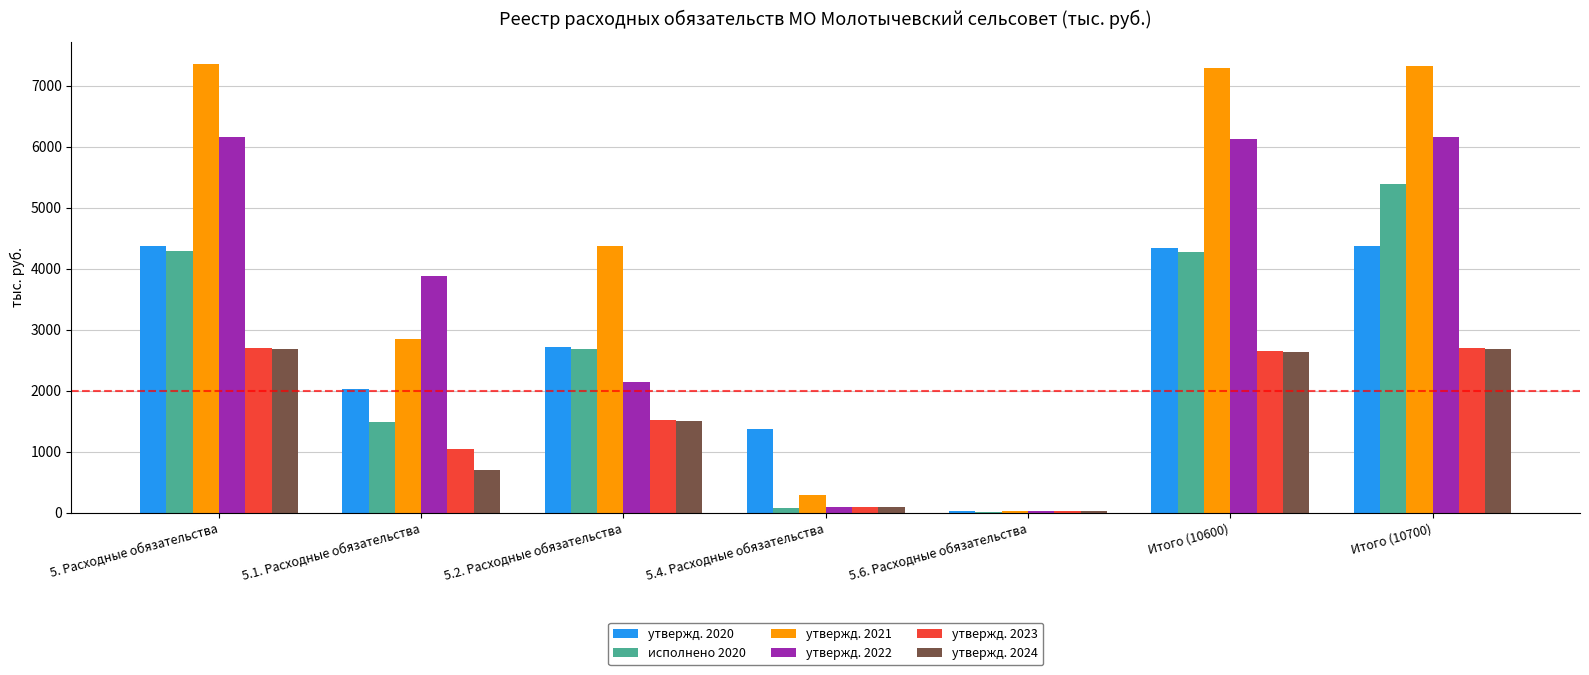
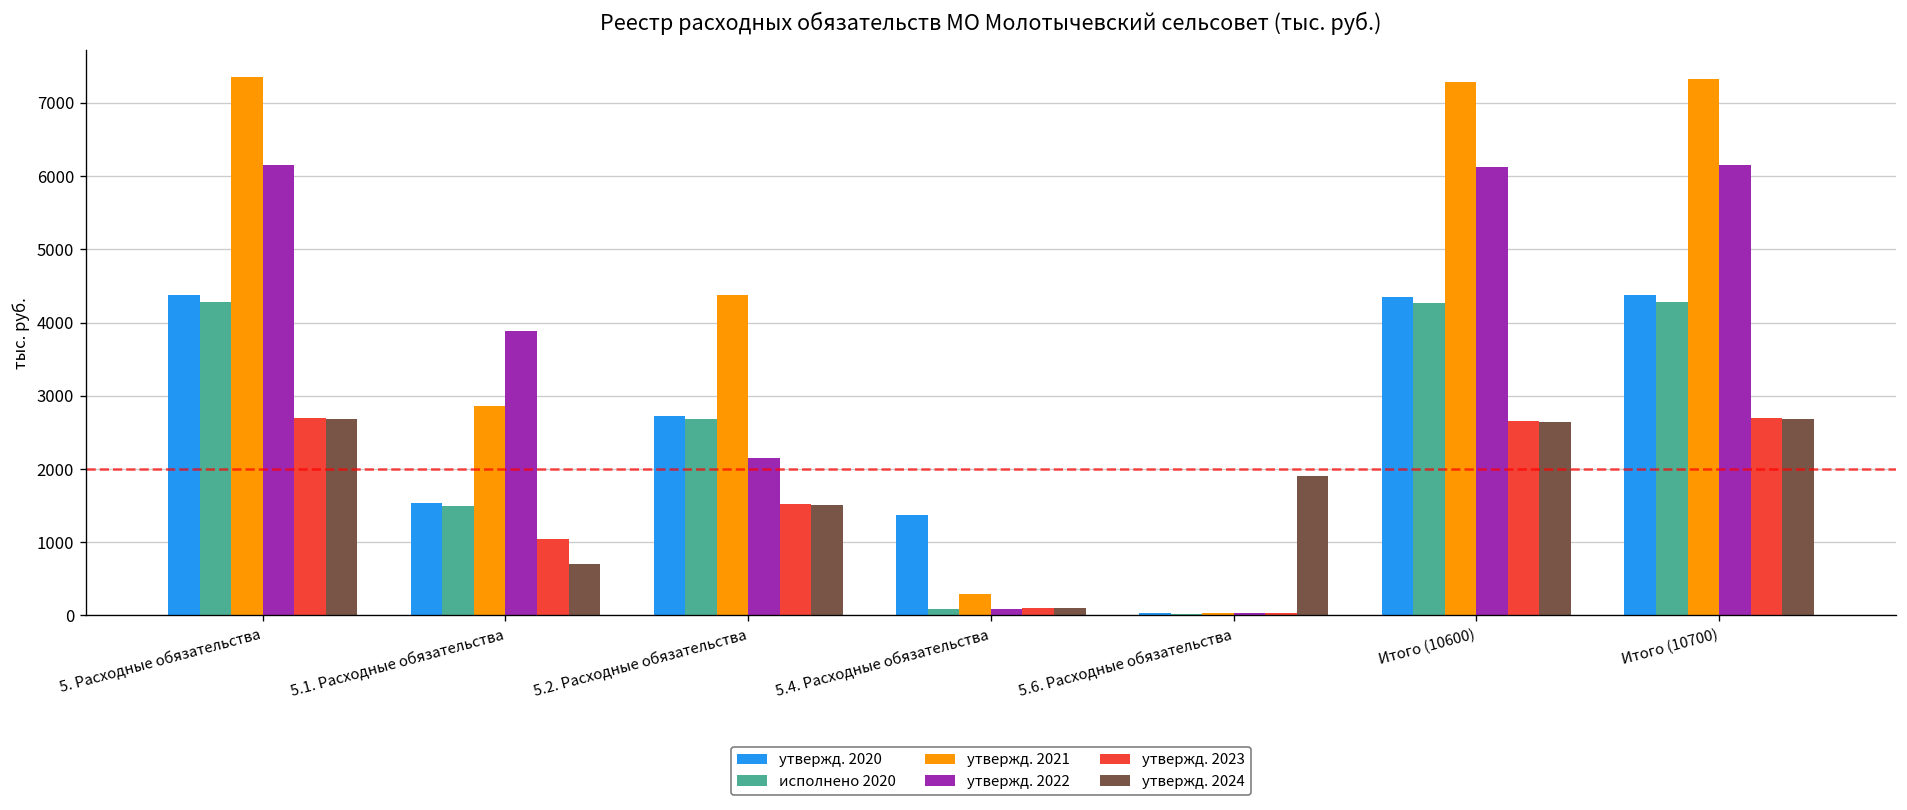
утвержд. 2020, 5.1. Расходные обязательства: 2000 -> 1500
утвержд. 2024, 5.6. Расходные обязательства: 0 -> 1900
исполнено 2020, Итого (10700): 5400 -> 4300
